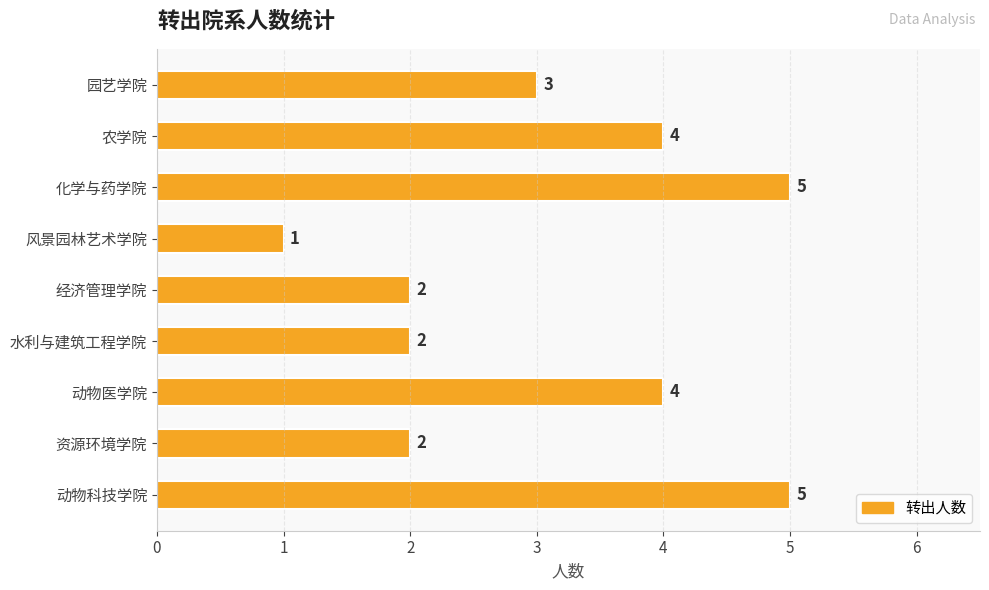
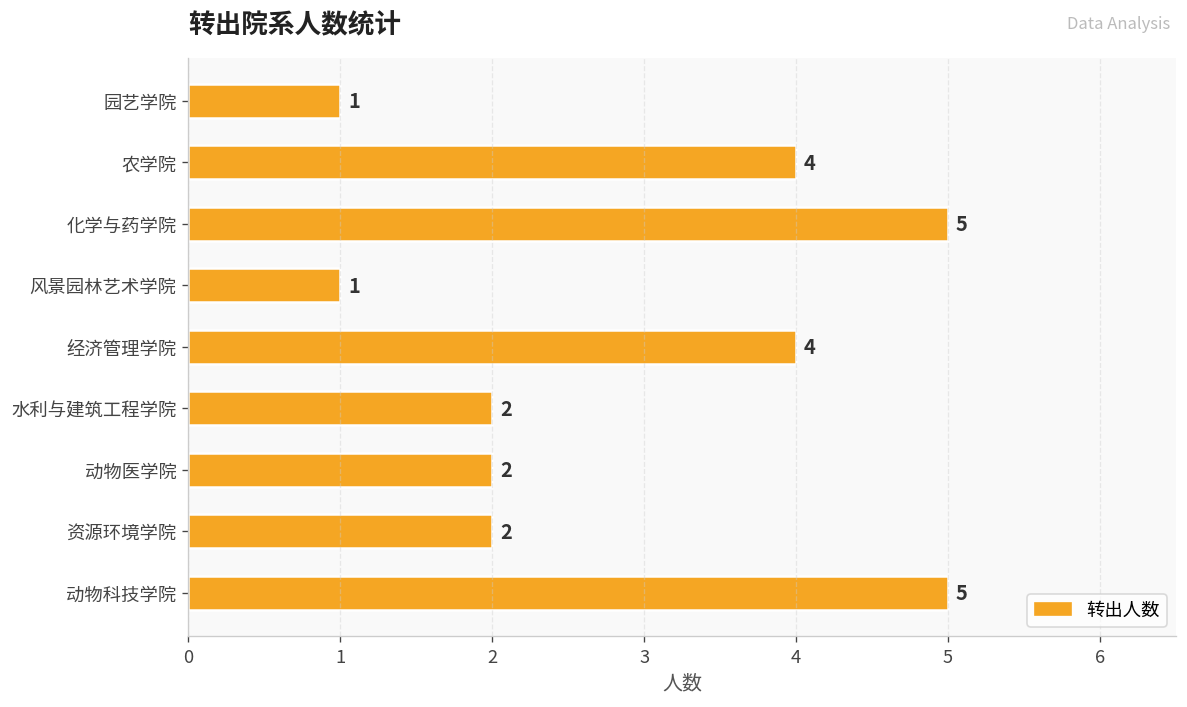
园艺学院: 3 -> 1
经济管理学院: 2 -> 4
动物医学院: 4 -> 2
